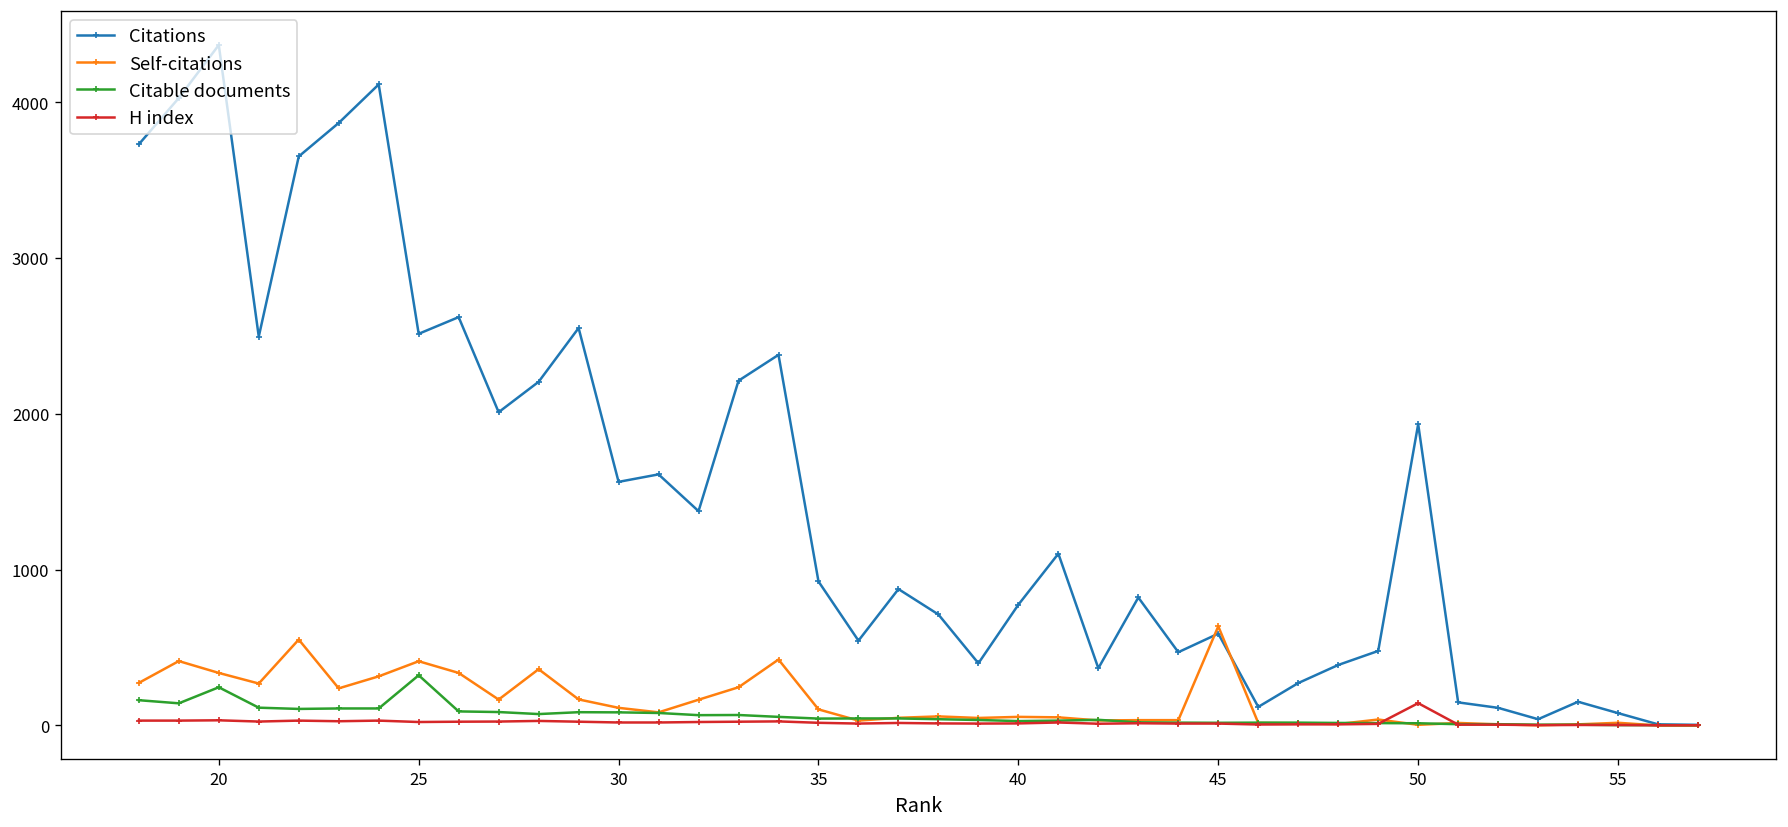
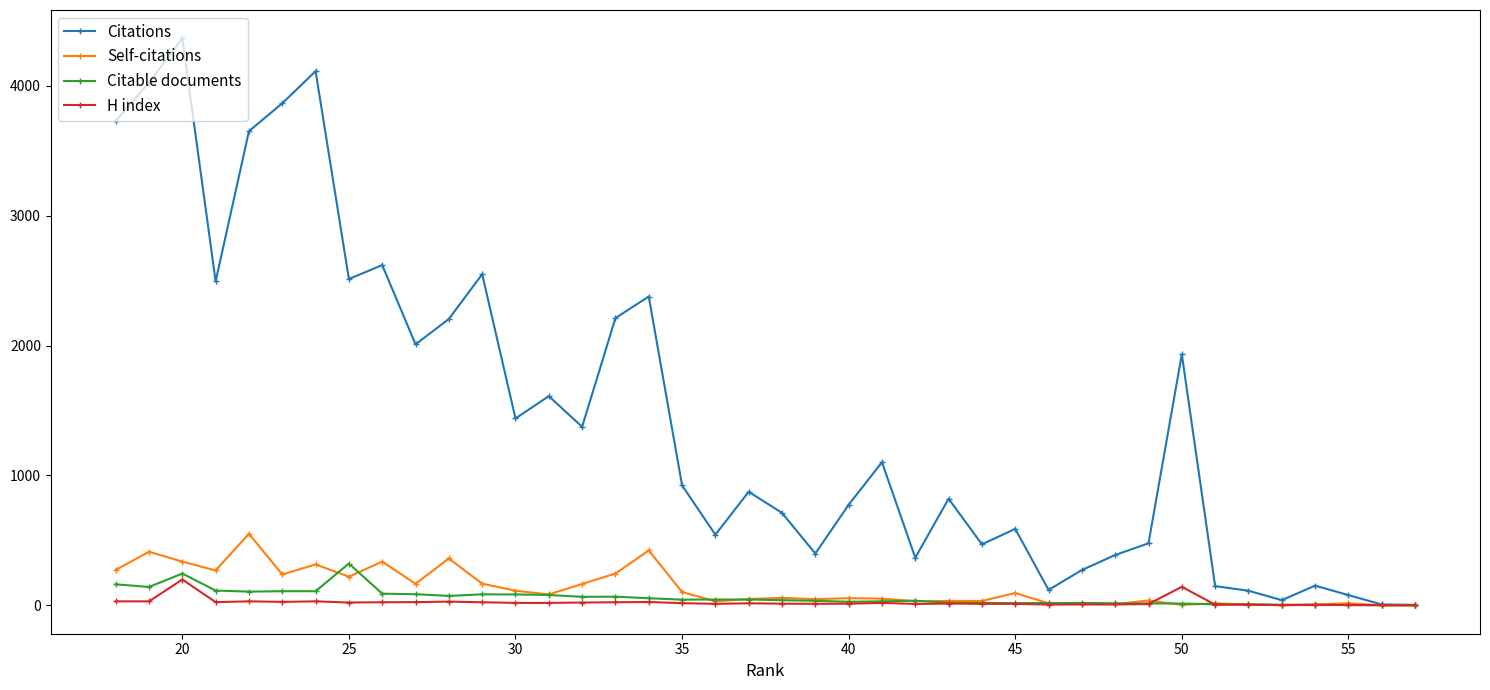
H index, 20: 30 -> 200
Self-citations, 25: 410 -> 220
Citations, 30: 1560 -> 1440
Self-citations, 45: 640 -> 100
